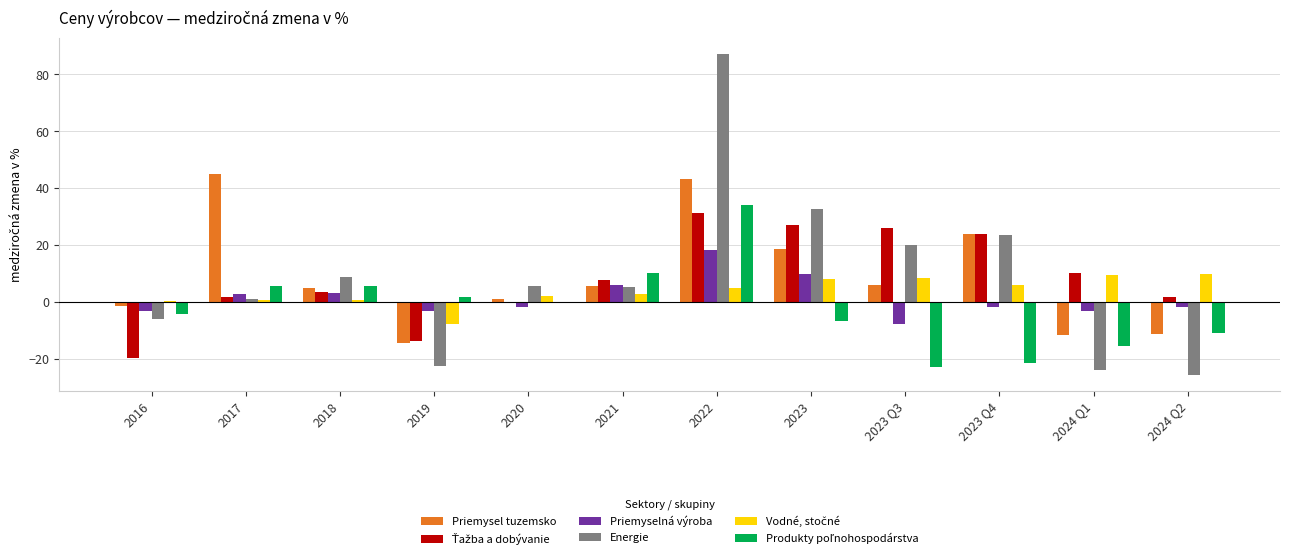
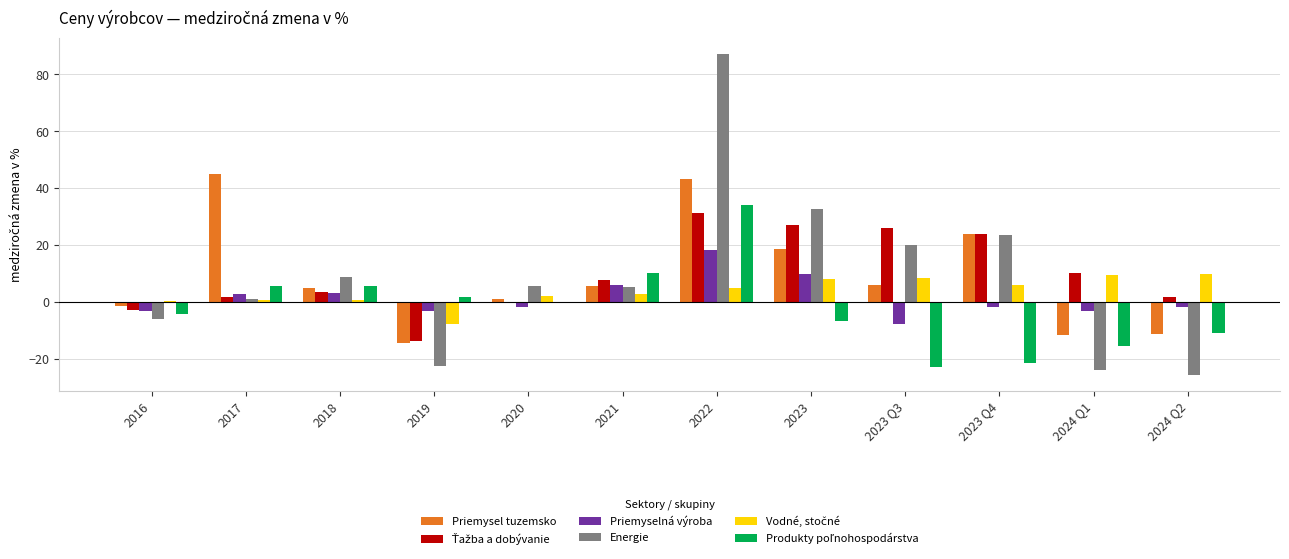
Ťažba a dobývanie, 2016: -20 -> -3
